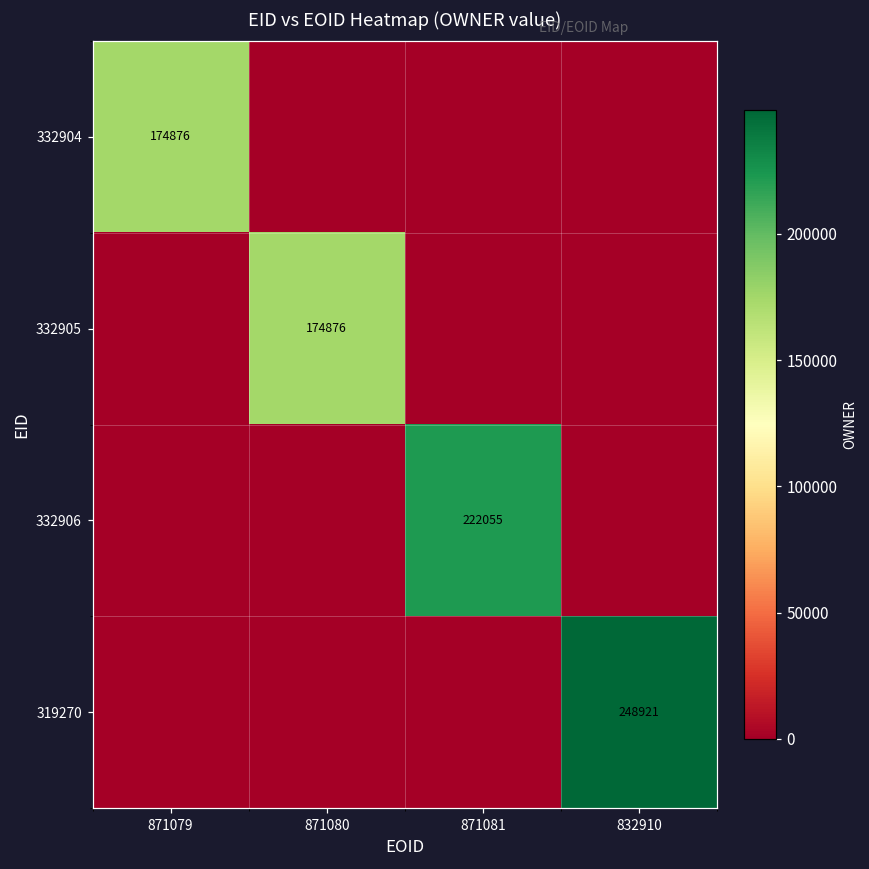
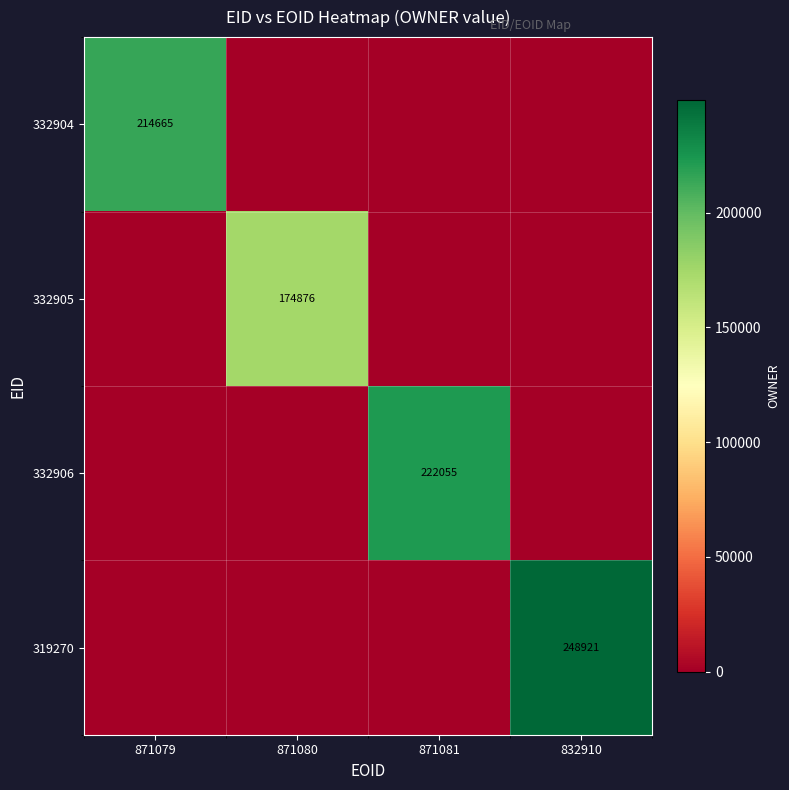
332904, 871079: 174876 -> 214665
